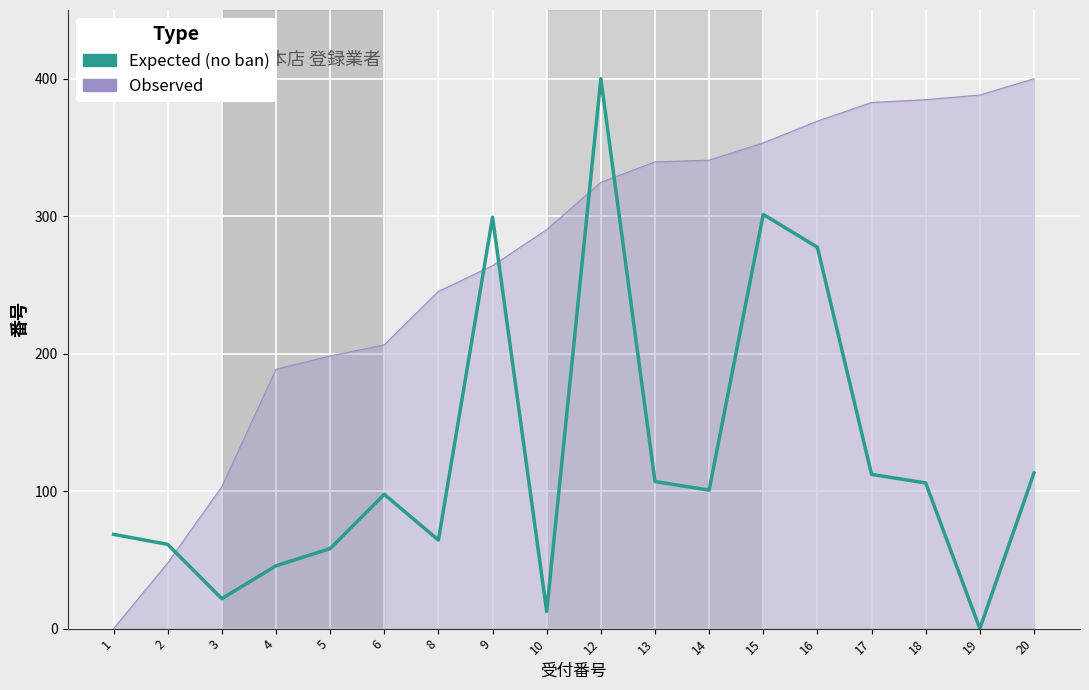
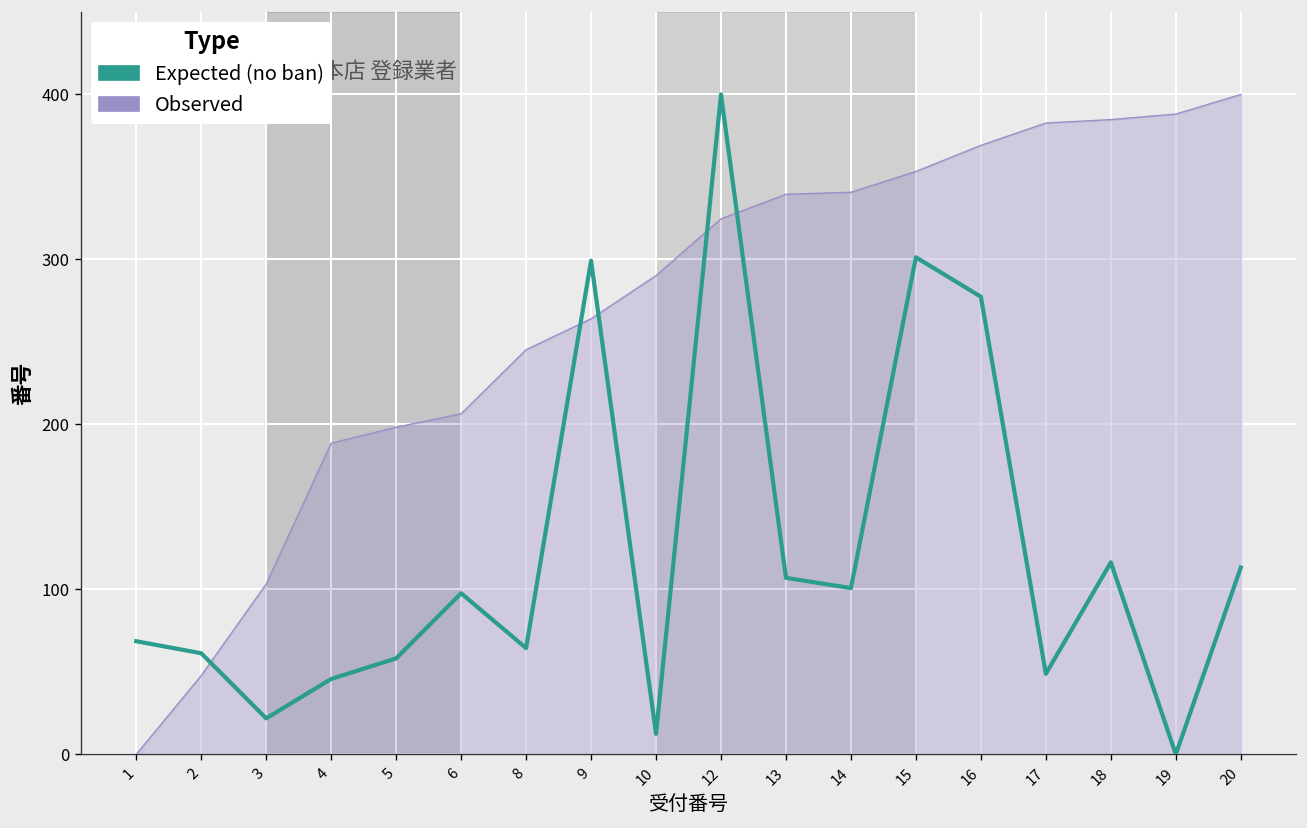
Expected (no ban), 17: 112 -> 49
Expected (no ban), 18: 106 -> 116
